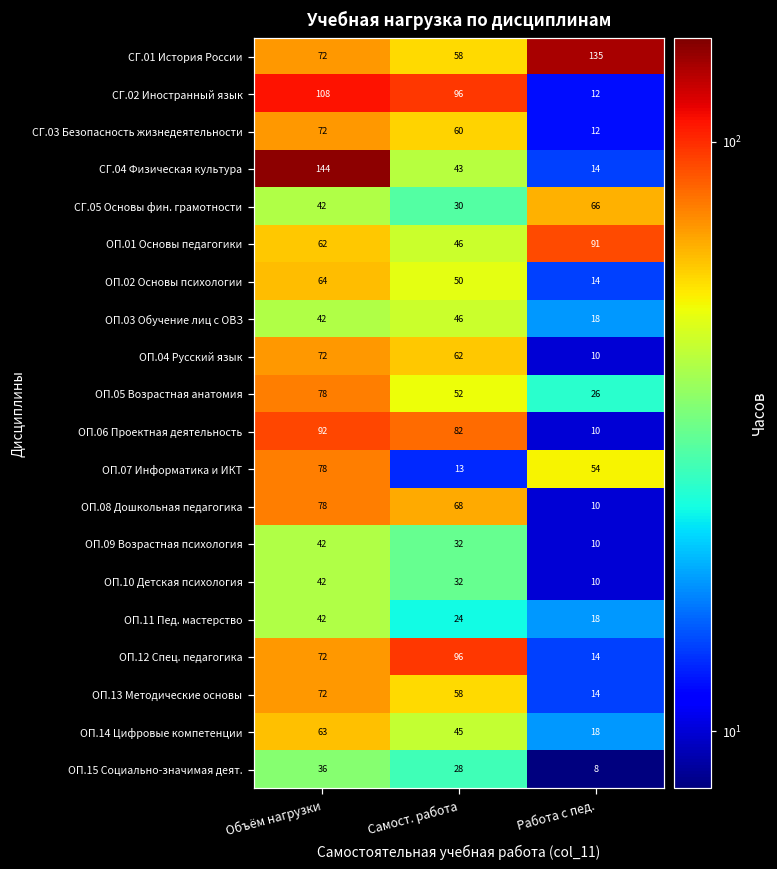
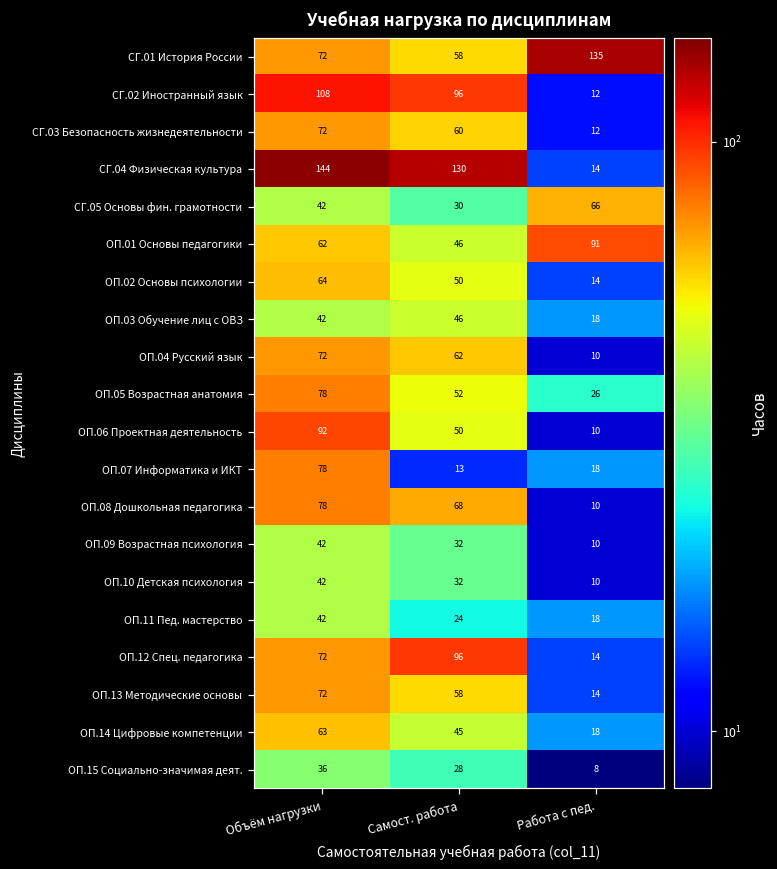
СГ.04 Физическая культура, Самост. работа: 43 -> 130
ОП.06 Проектная деятельность, Самост. работа: 82 -> 50
ОП.07 Информатика и ИКТ, Работа с пед.: 54 -> 18
